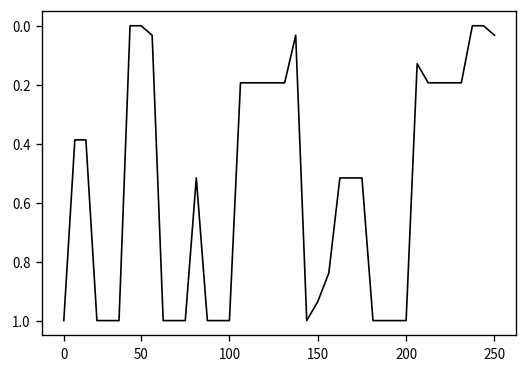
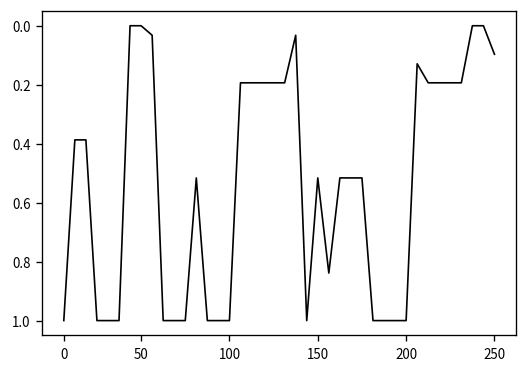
150: 0.94 -> 0.52
250: 0.03 -> 0.10
